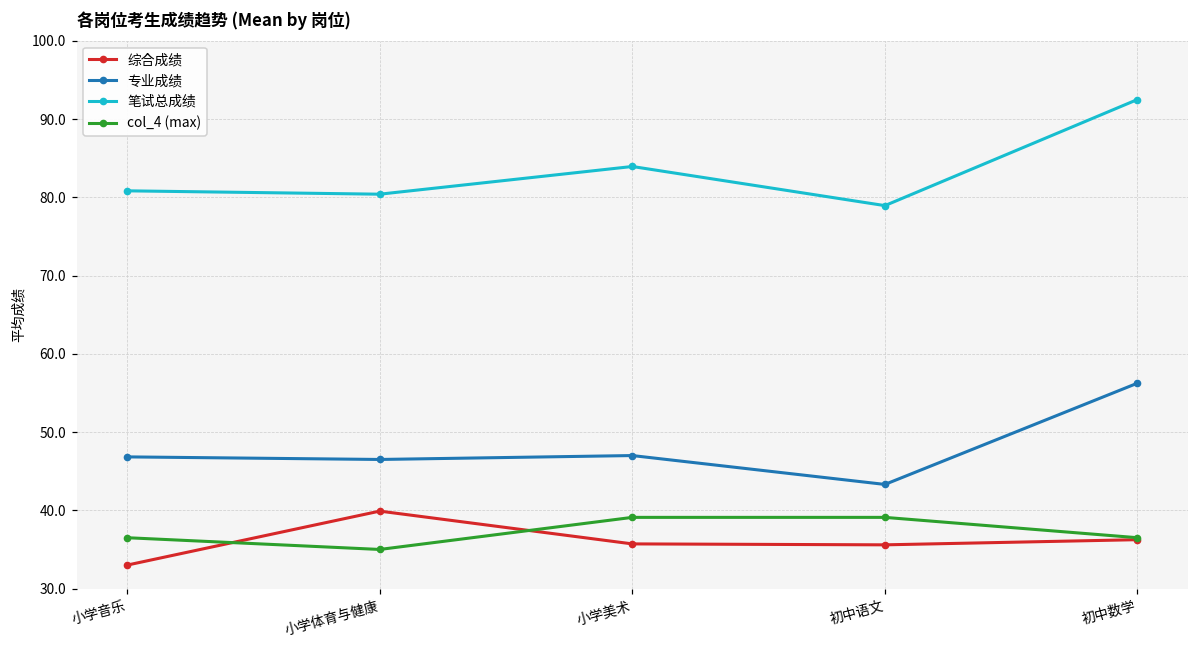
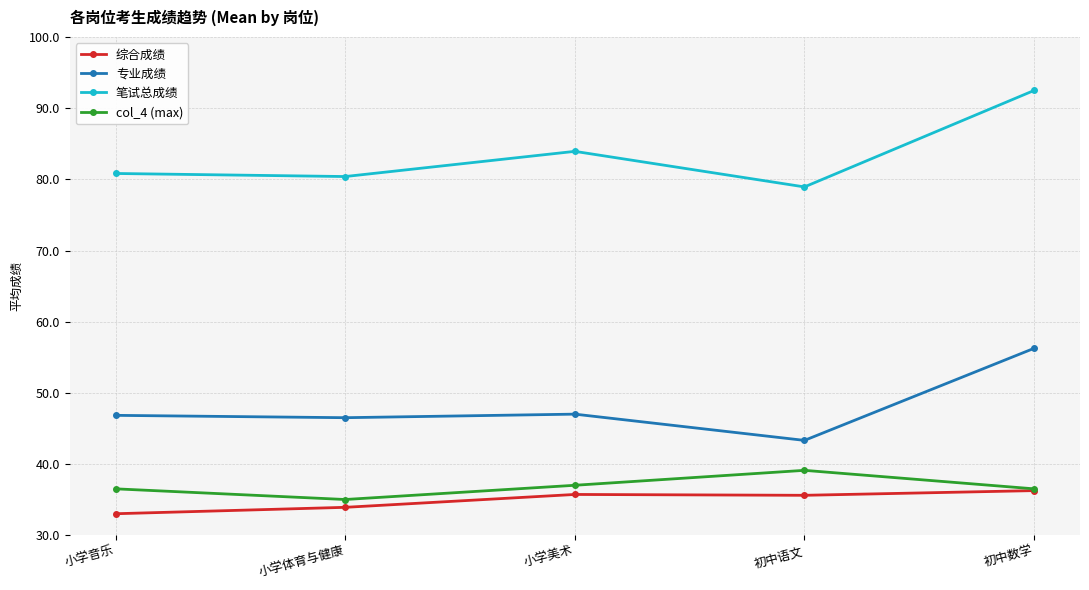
综合成绩, 小学体育与健康: 40 -> 34
col_4 (max), 小学美术: 39 -> 37
